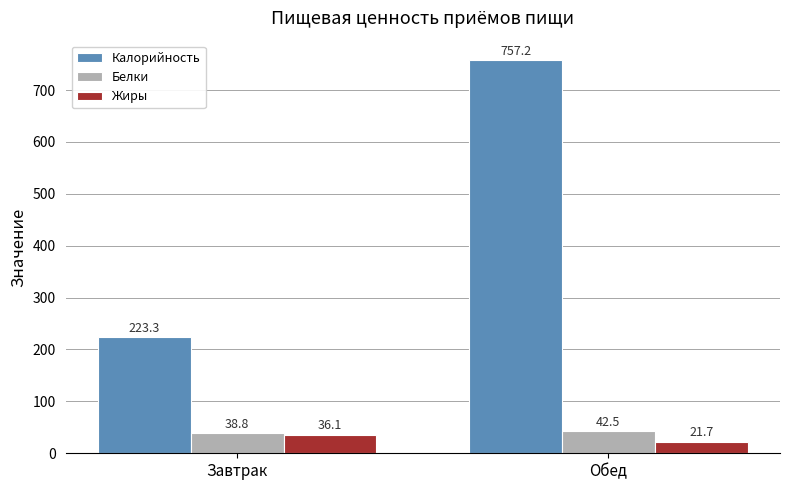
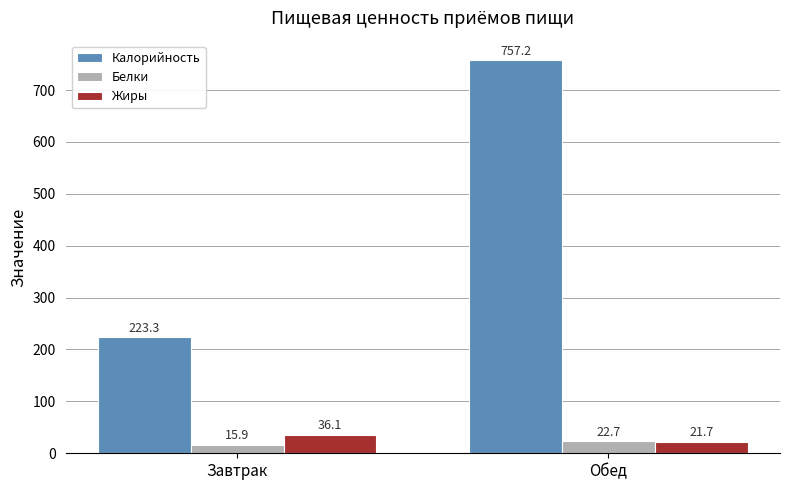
Белки, Завтрак: 38.8 -> 15.9
Белки, Обед: 42.5 -> 22.7
